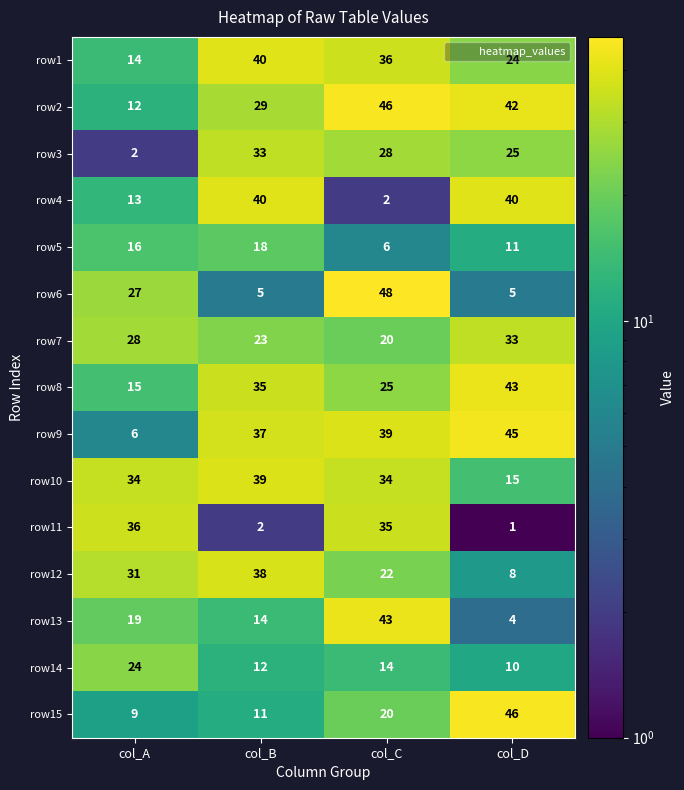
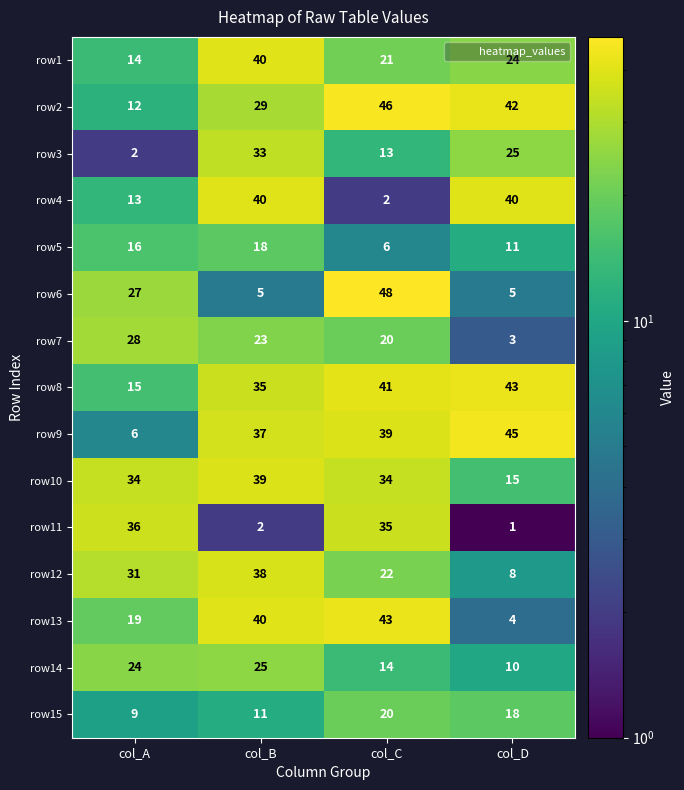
row1, col_C: 36 -> 21
row3, col_C: 28 -> 13
row7, col_D: 33 -> 3
row8, col_C: 25 -> 41
row13, col_B: 14 -> 40
row14, col_B: 12 -> 25
row15, col_D: 46 -> 18
